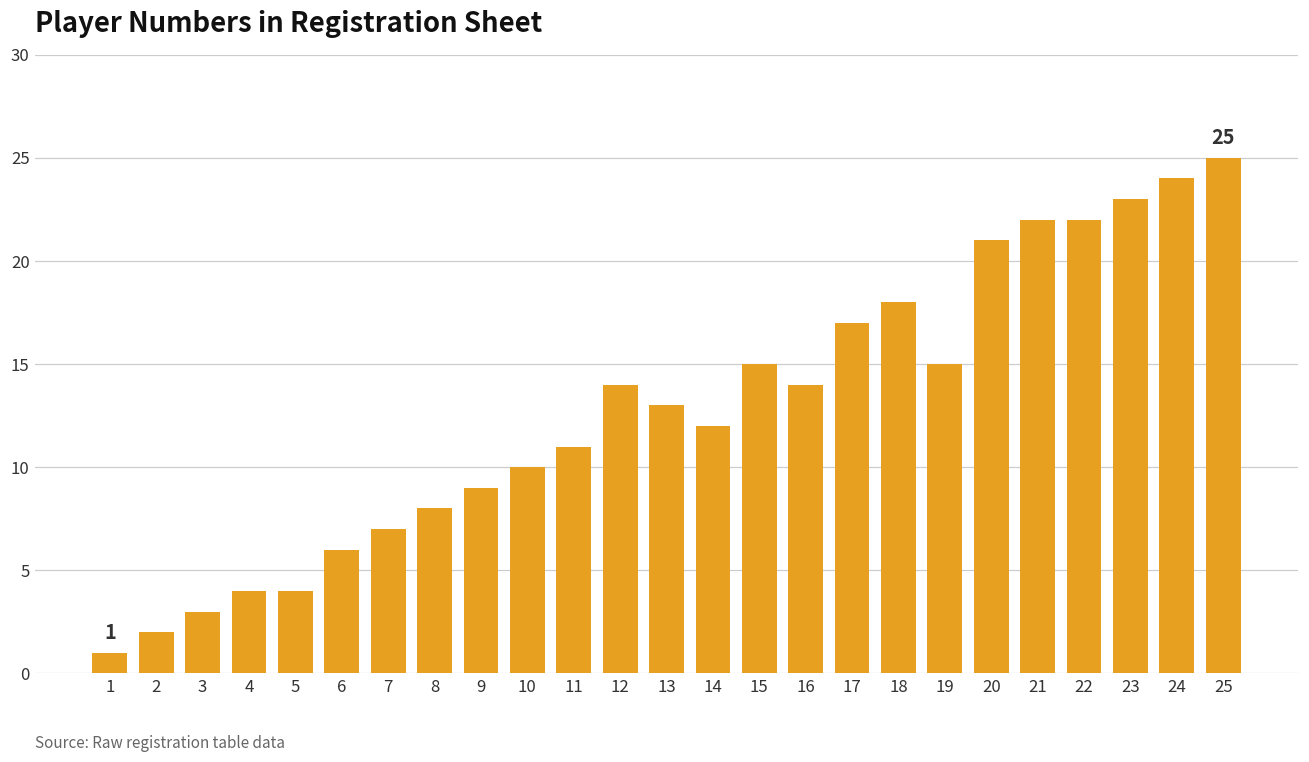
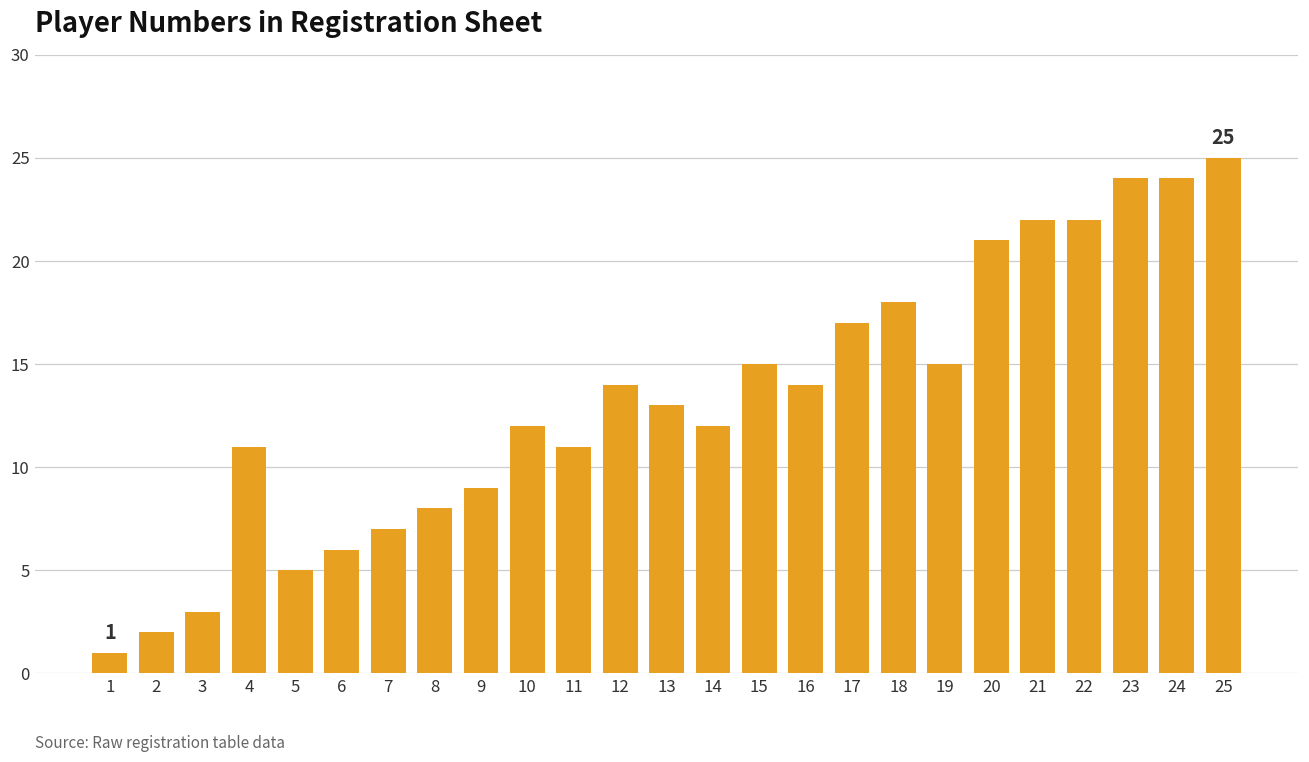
4: 4 -> 11
5: 4 -> 5
10: 10 -> 12
23: 23 -> 24
